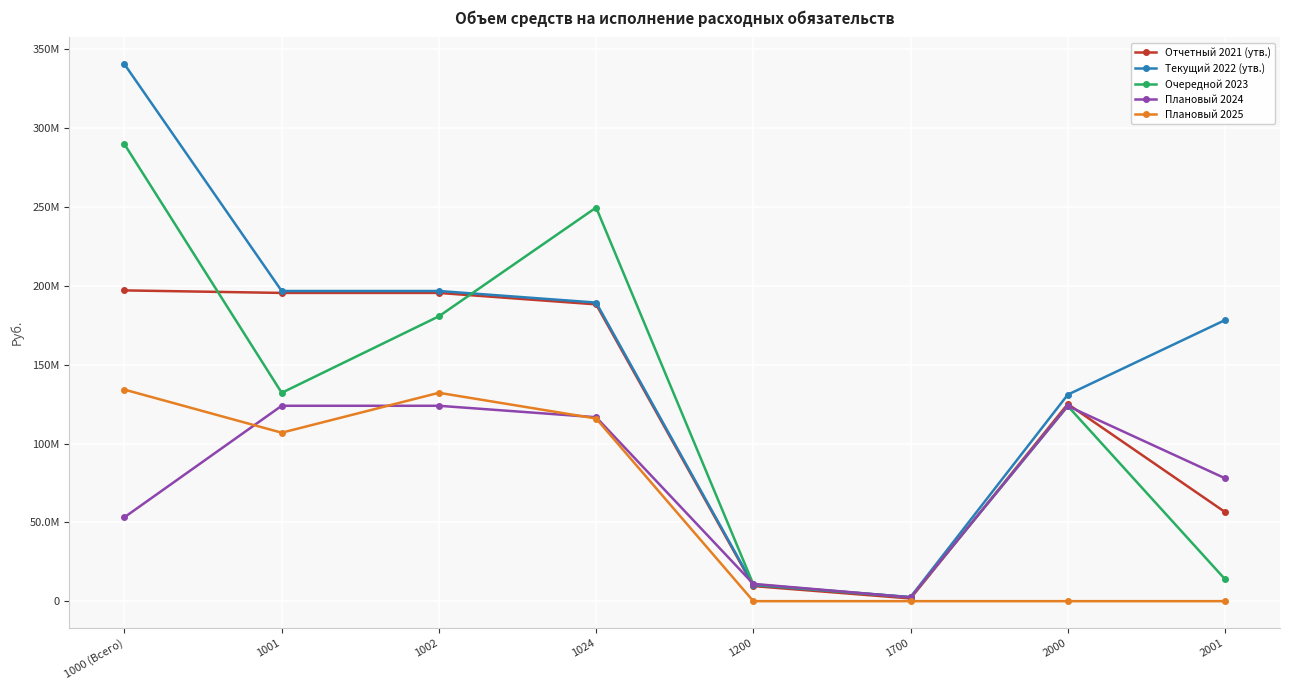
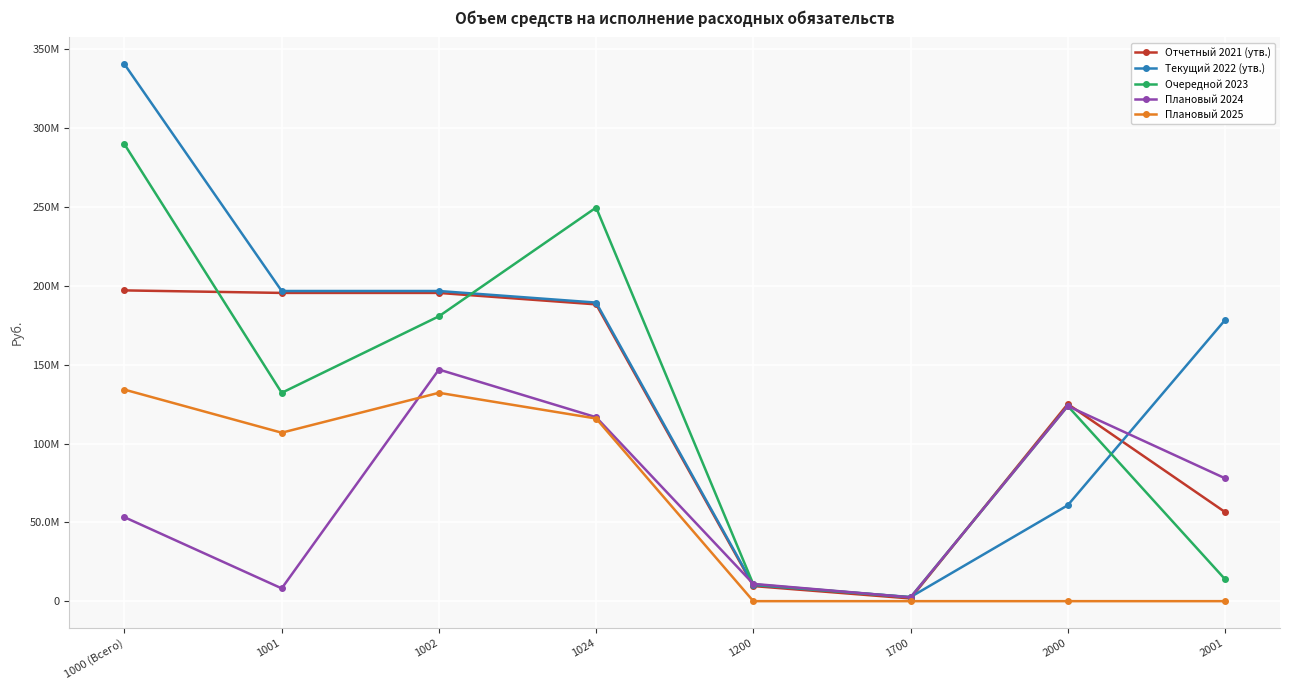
Плановый 2024, 1001: 124М -> 8М
Плановый 2024, 1002: 124М -> 147М
Текущий 2022 (утв.), 2000: 131М -> 61М
